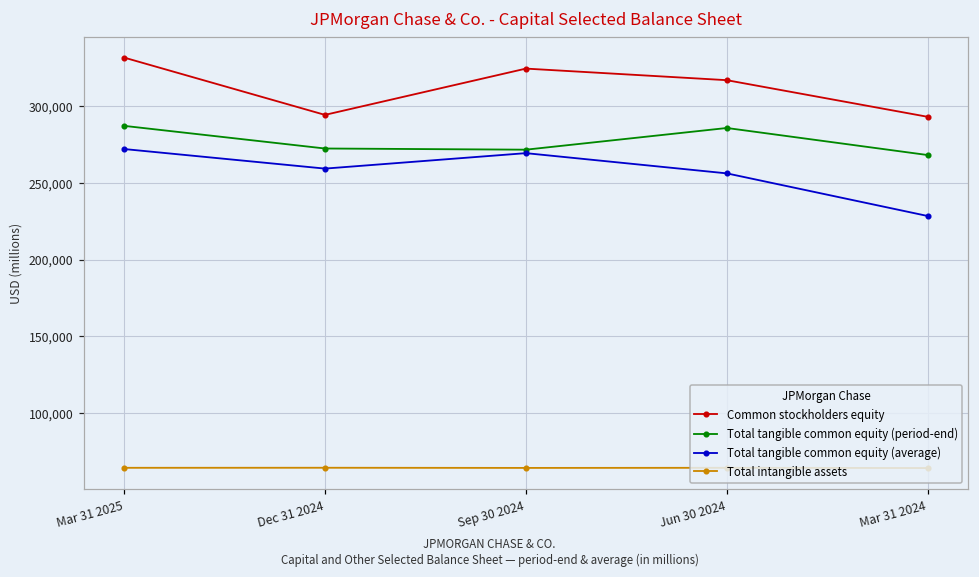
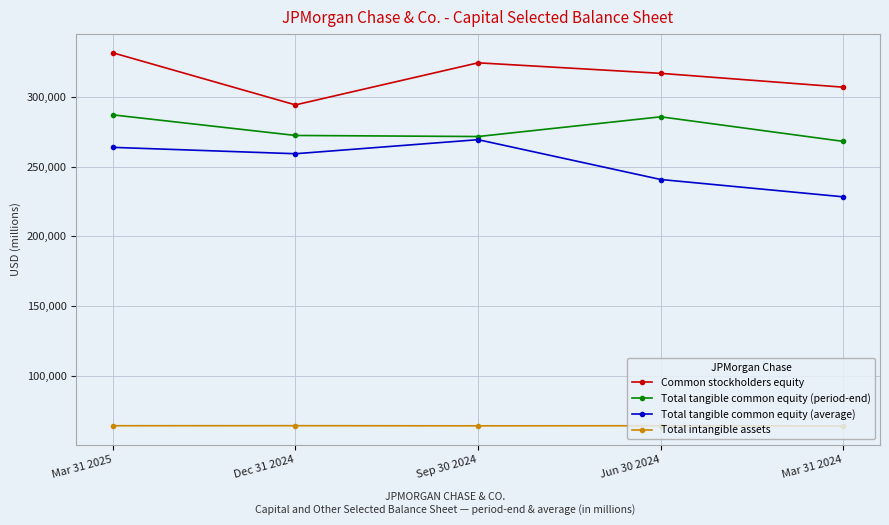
Total tangible common equity (average), Mar 31 2025: 272,000 -> 264,000
Total tangible common equity (average), Jun 30 2024: 256,000 -> 241,000
Common stockholders equity, Mar 31 2024: 293,000 -> 307,000
